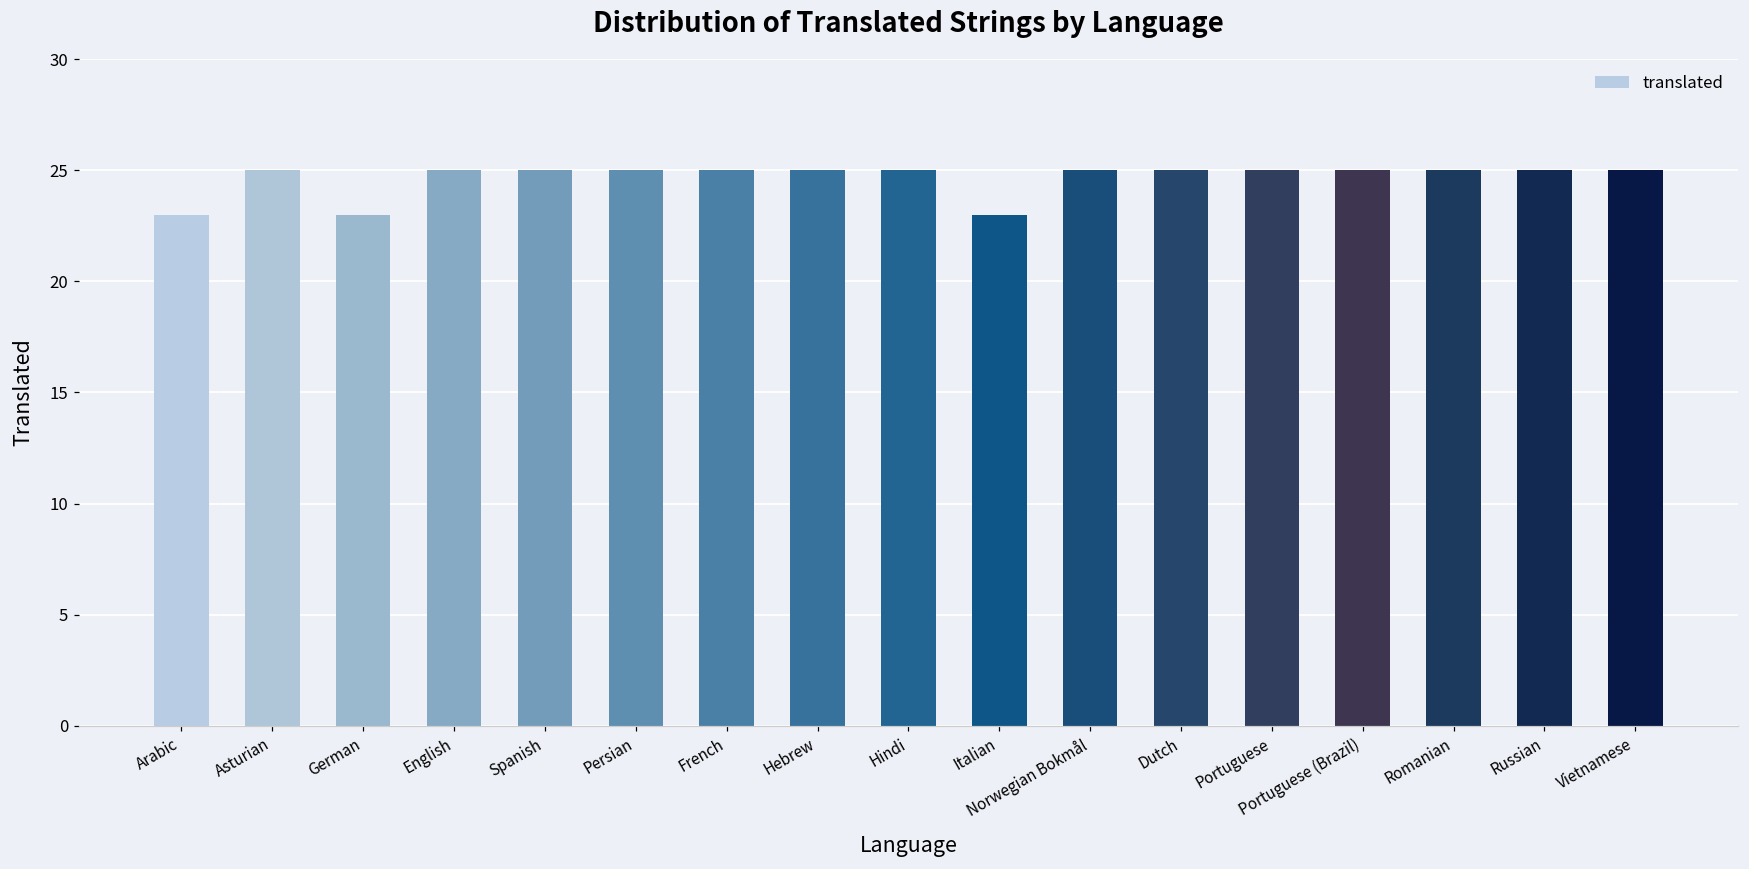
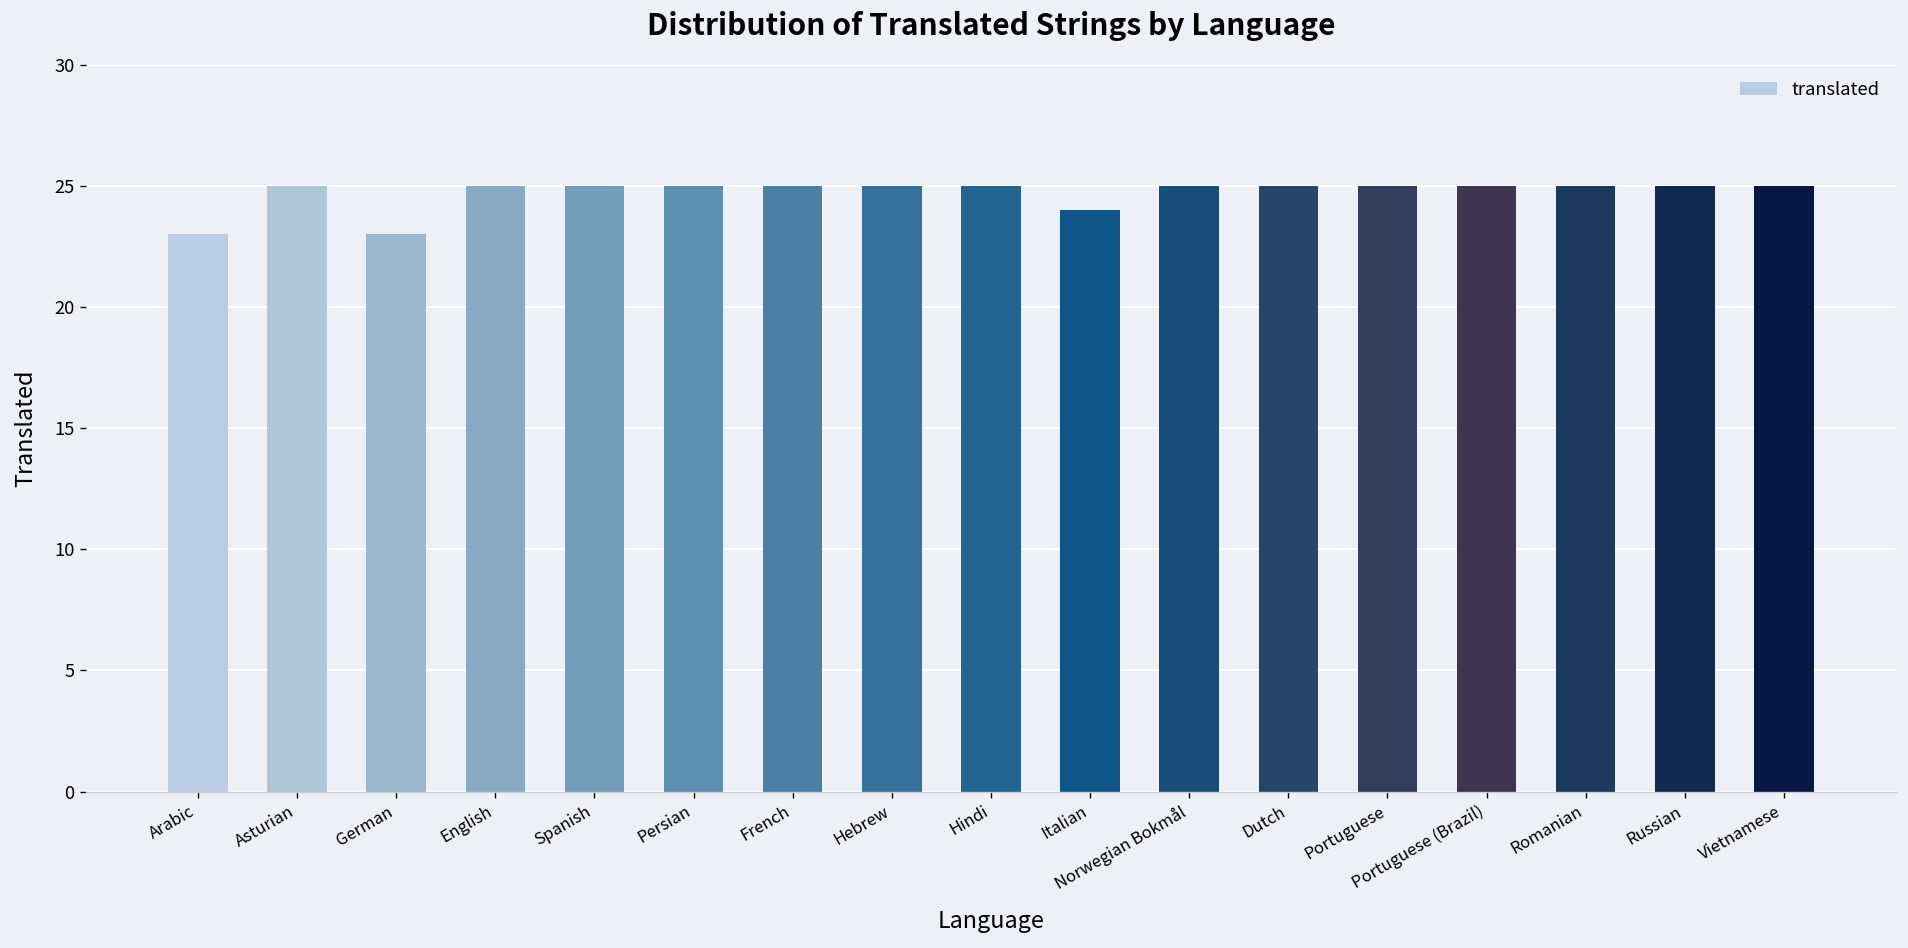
Italian: 23 -> 24
